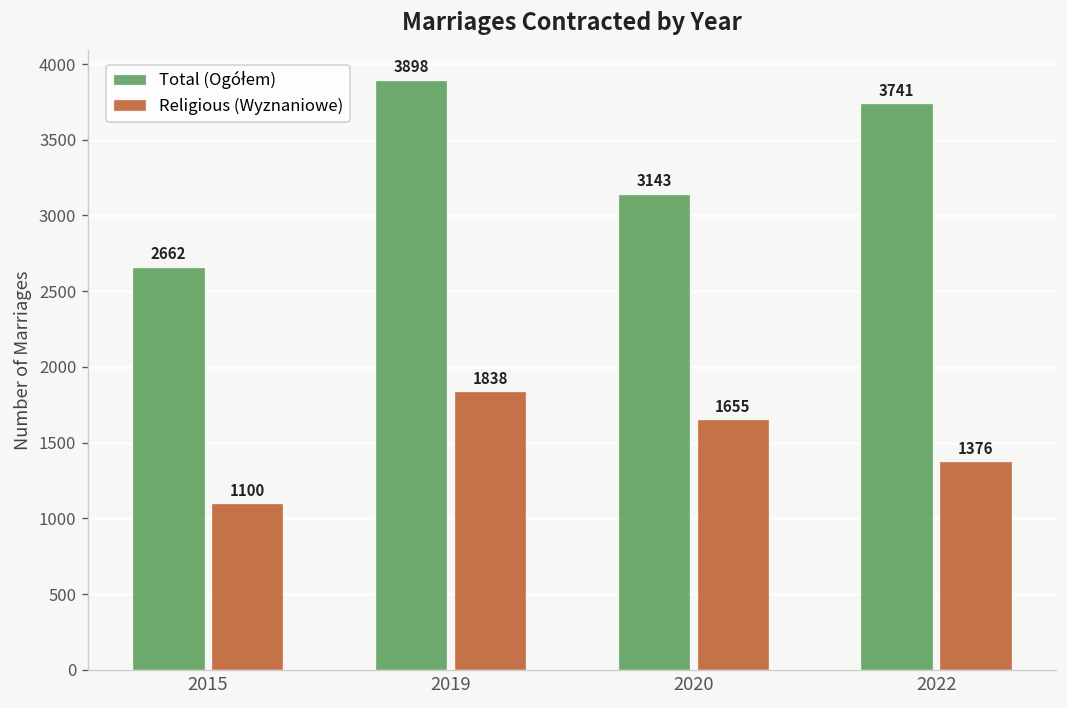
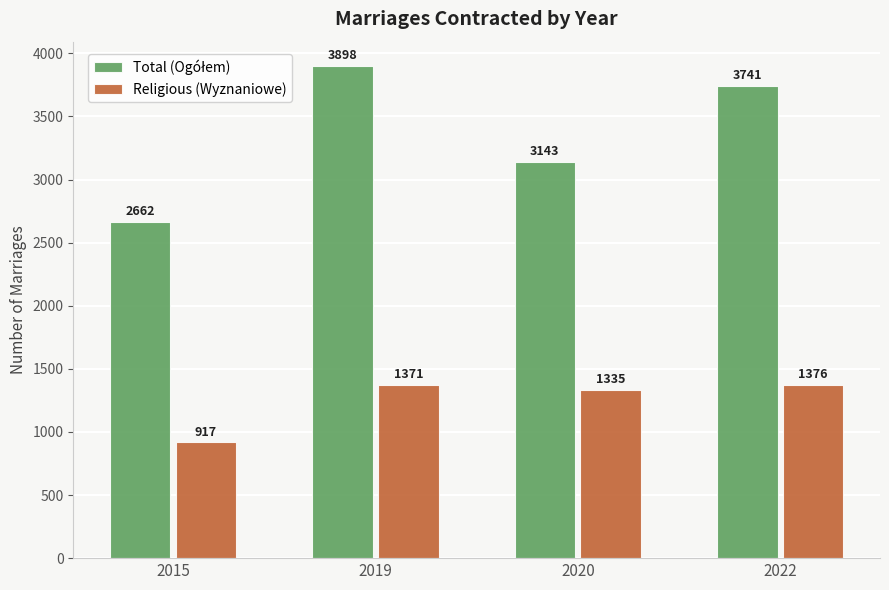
Religious (Wyznaniowe), 2015: 1100 -> 917
Religious (Wyznaniowe), 2019: 1838 -> 1371
Religious (Wyznaniowe), 2020: 1655 -> 1335
